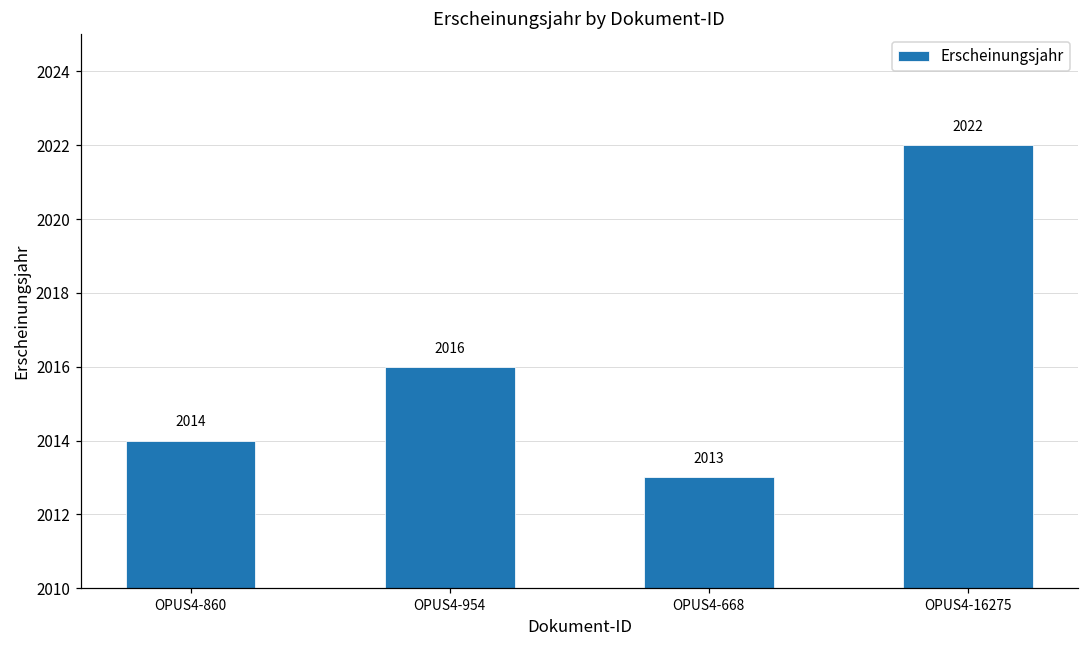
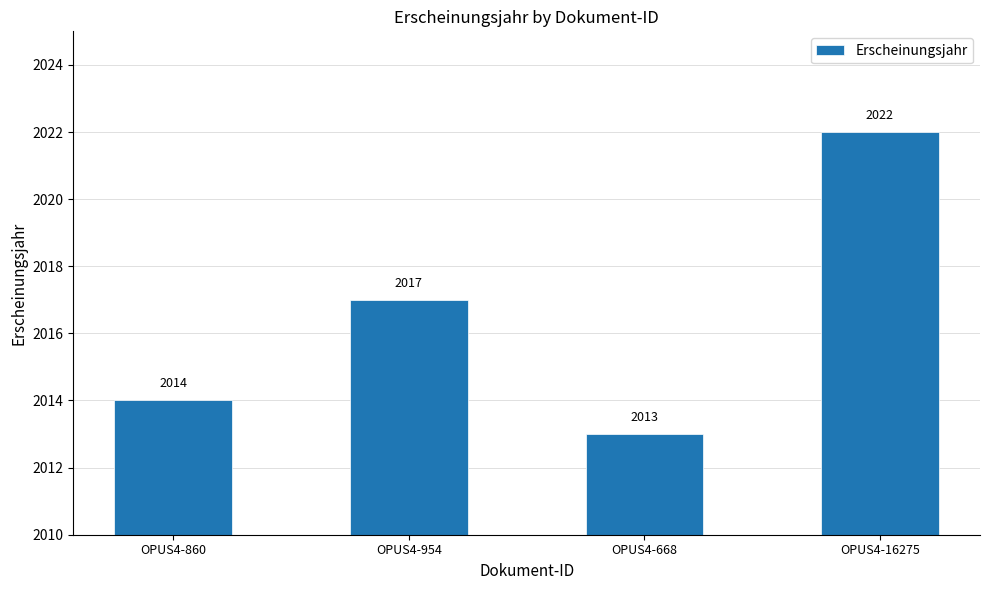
OPUS4-954: 2016 -> 2017
